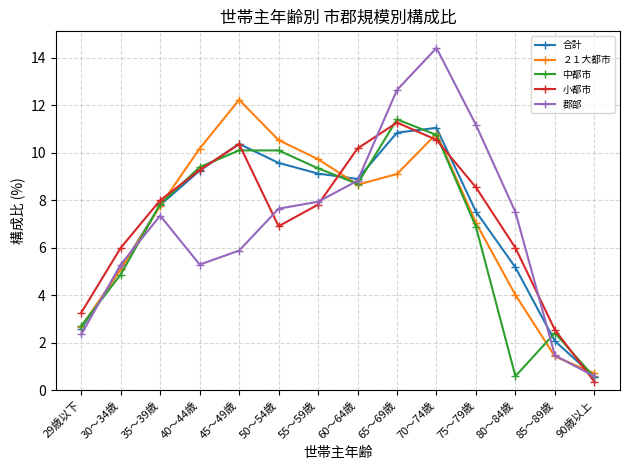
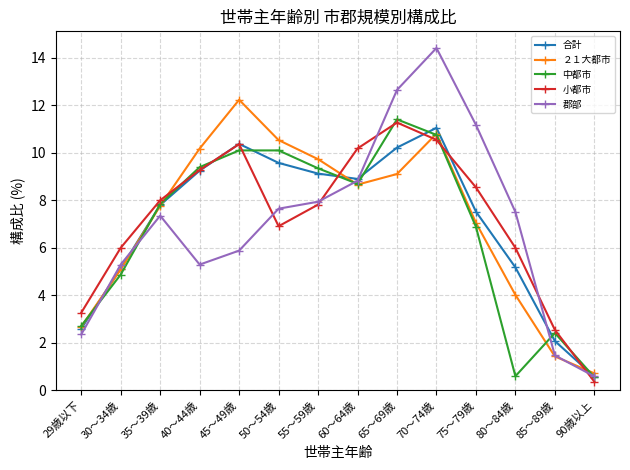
合計, 65～69歳: 10.9 -> 10.2
